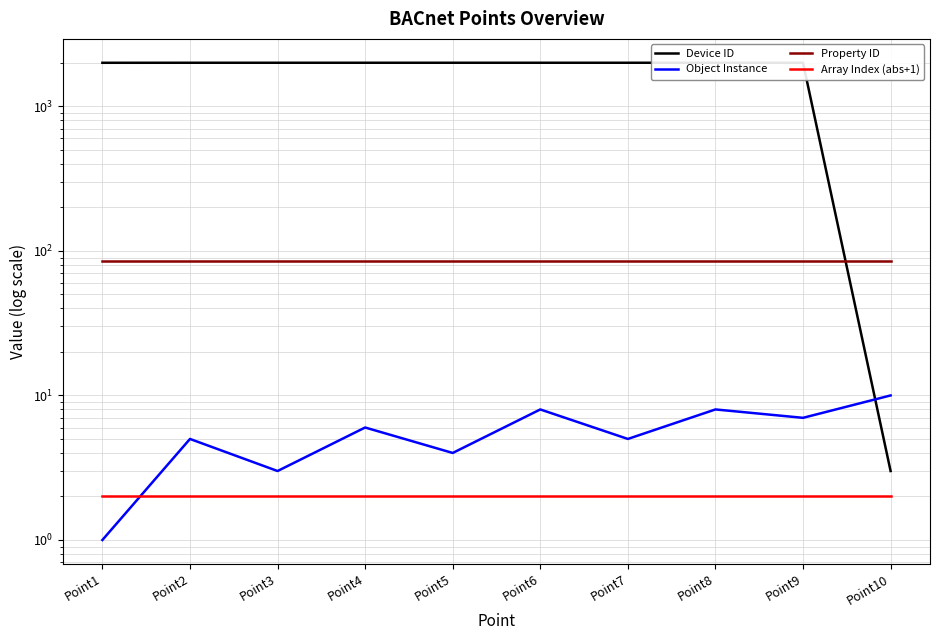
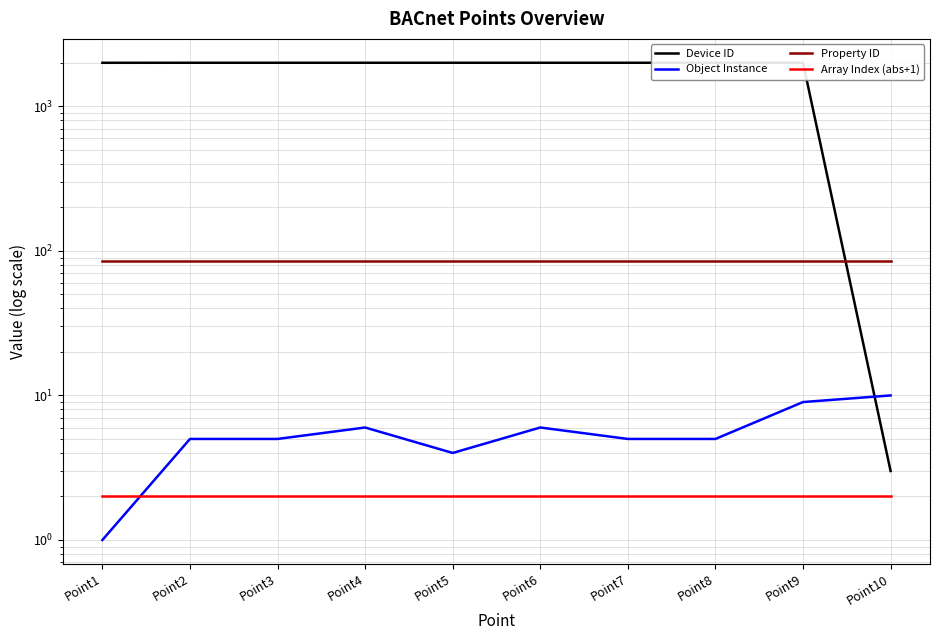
Object Instance, Point3: 3.0 -> 5.0
Object Instance, Point6: 8 -> 6.0
Object Instance, Point8: 8 -> 5.0
Object Instance, Point9: 7 -> 9
